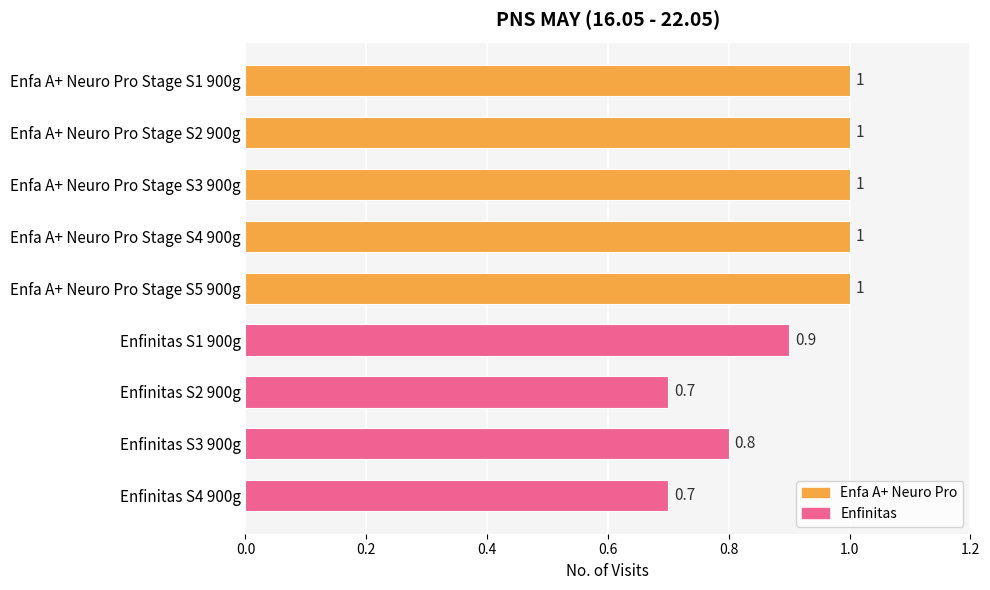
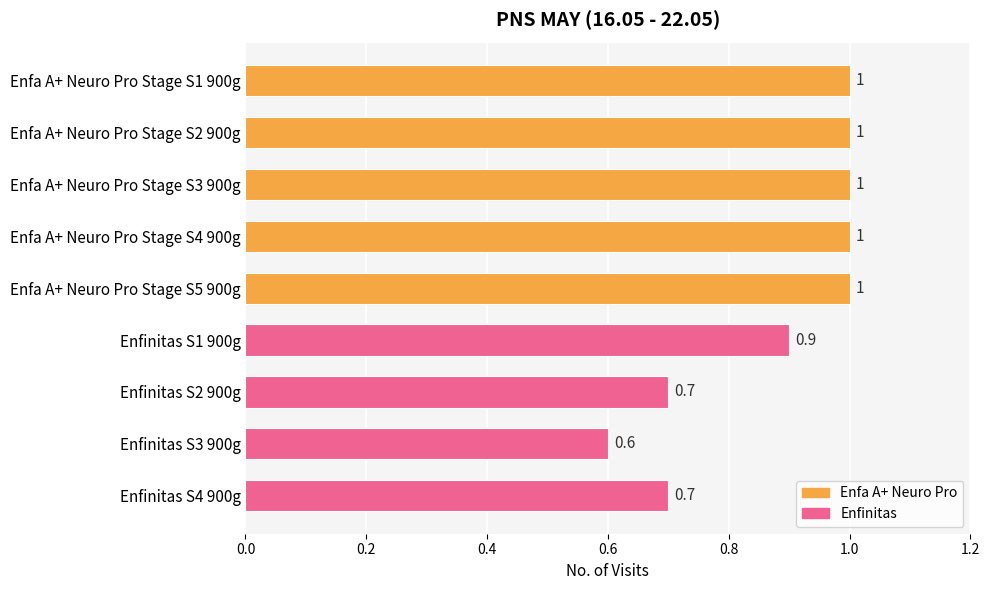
Enfinitas S3 900g: 0.8 -> 0.6
